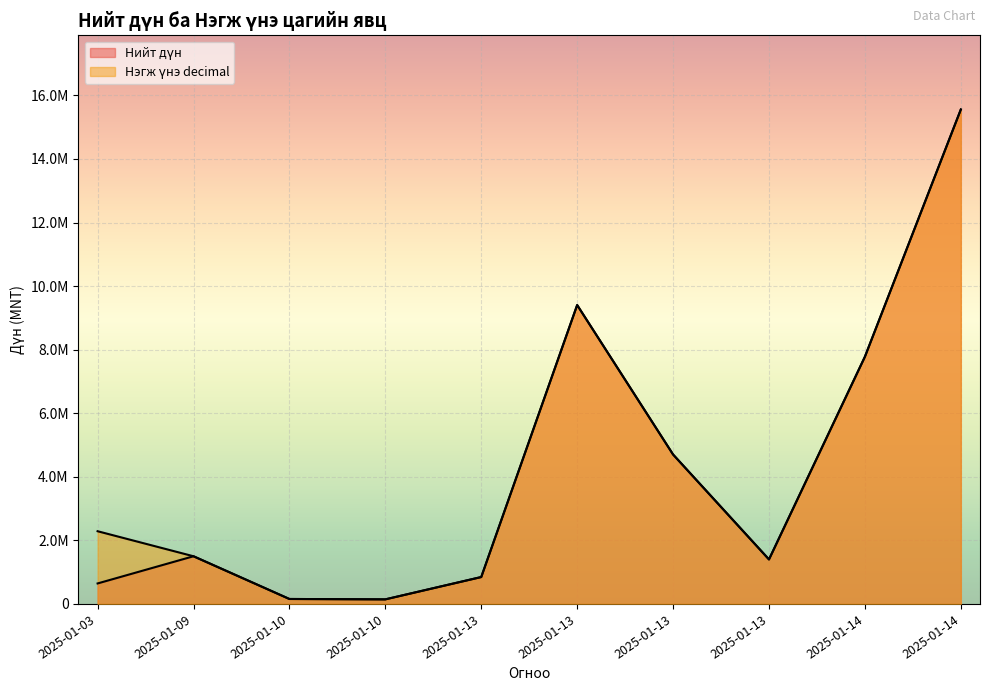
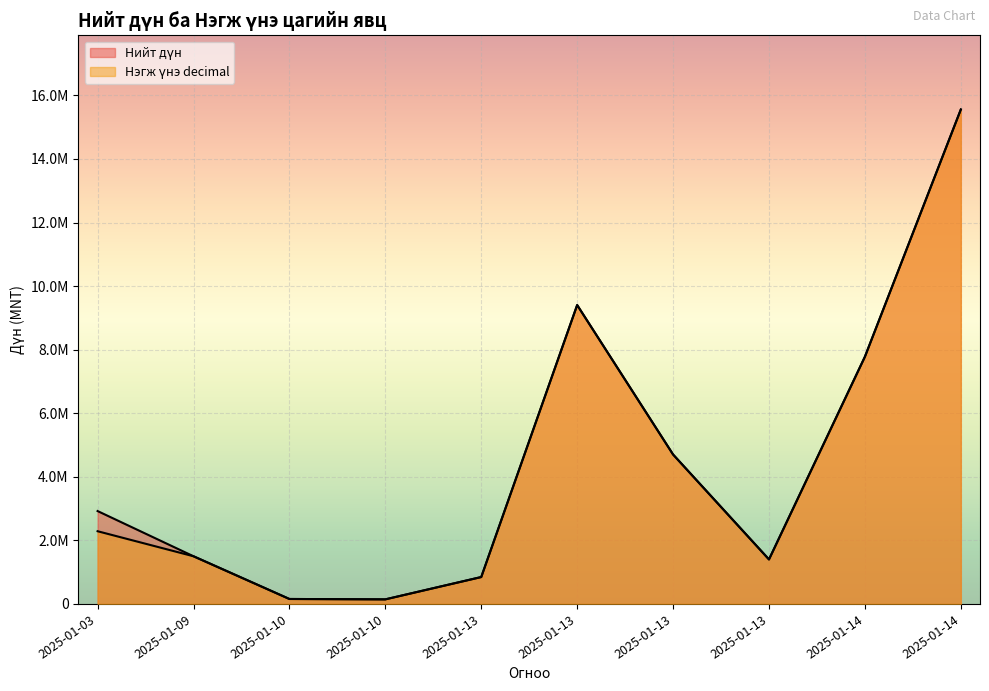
Нийт дүн, 2025-01-03: 600000 -> 2900000
